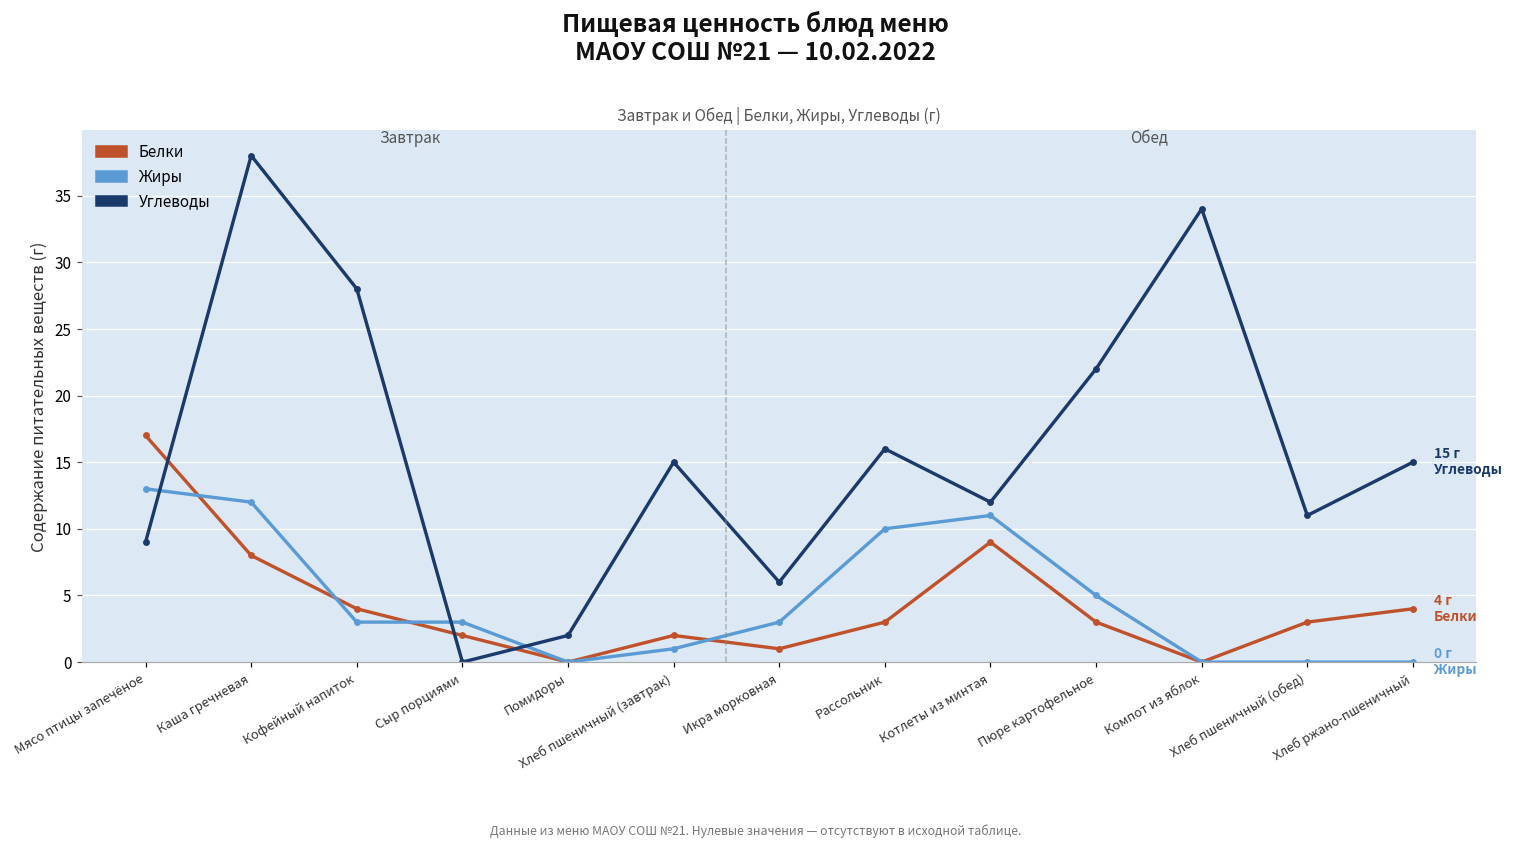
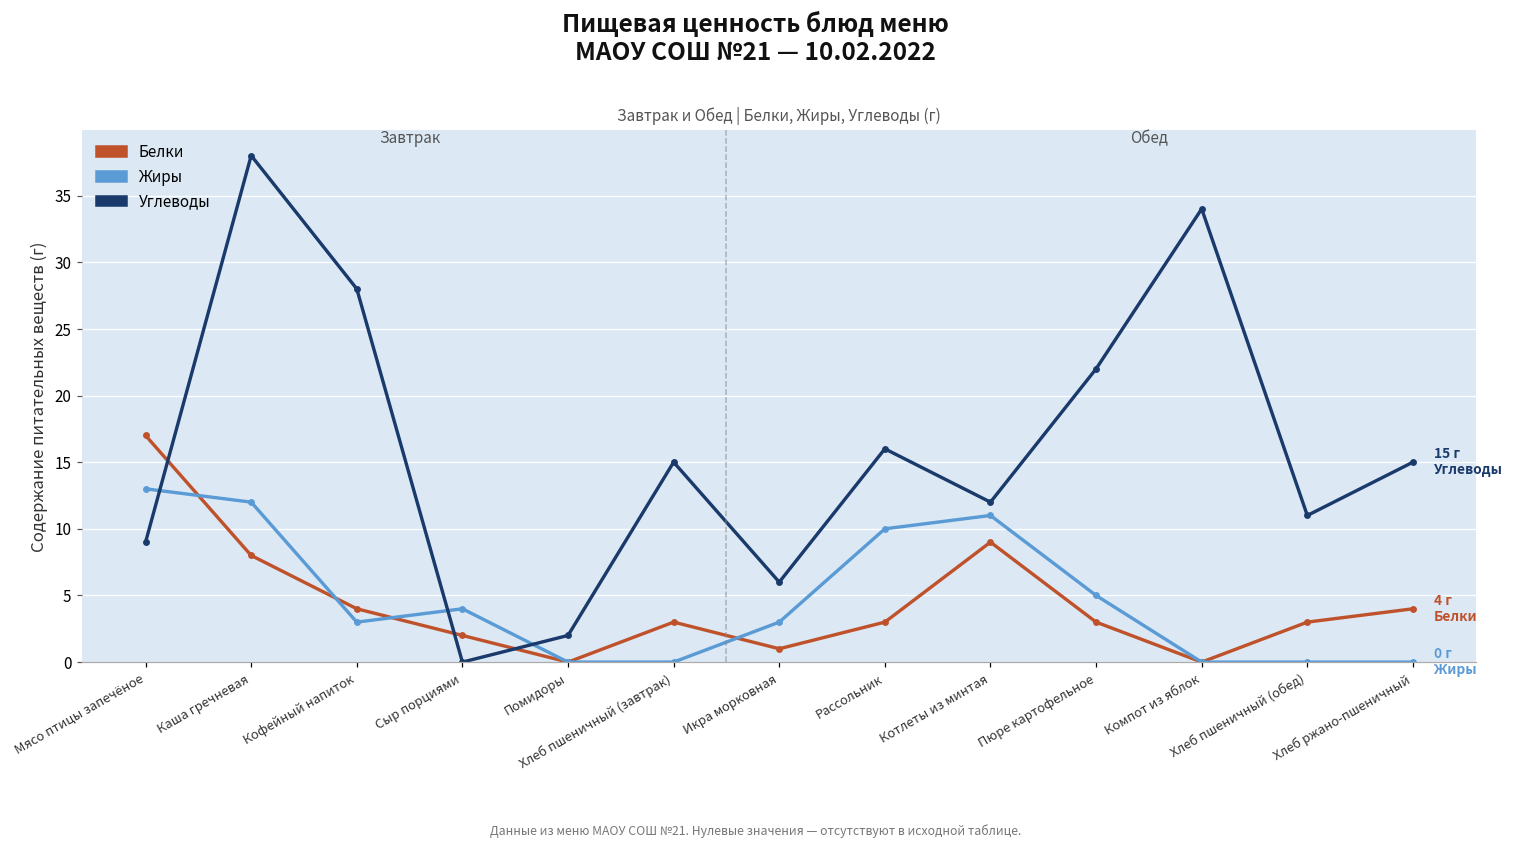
Жиры, Сыр порциями: 3 -> 4
Белки, Хлеб пшеничный (завтрак): 2 -> 3
Жиры, Хлеб пшеничный (завтрак): 1 -> 0
